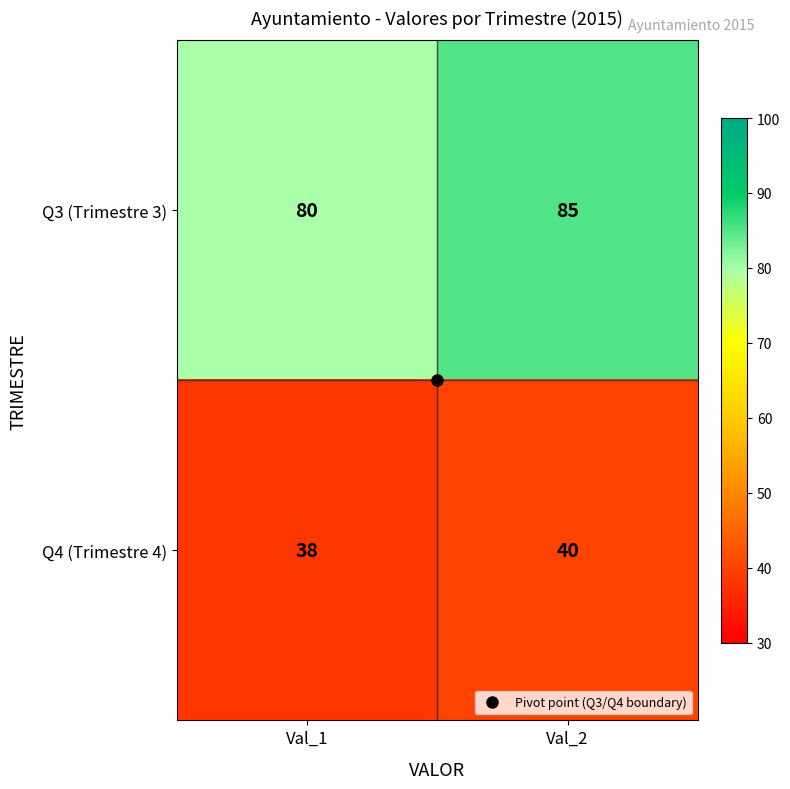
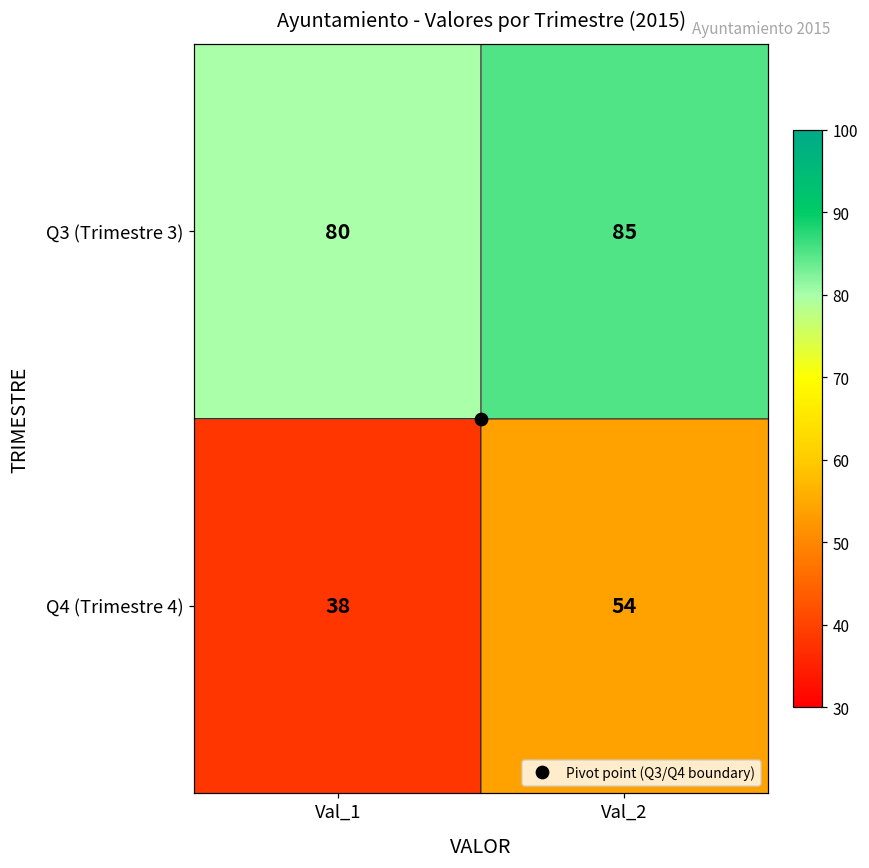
Q4 (Trimestre 4), Val_2: 40 -> 54
